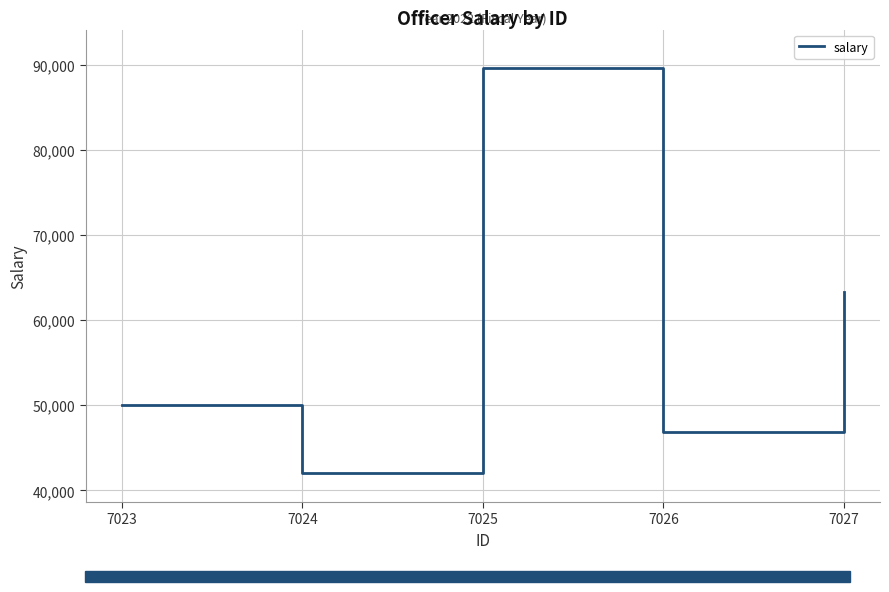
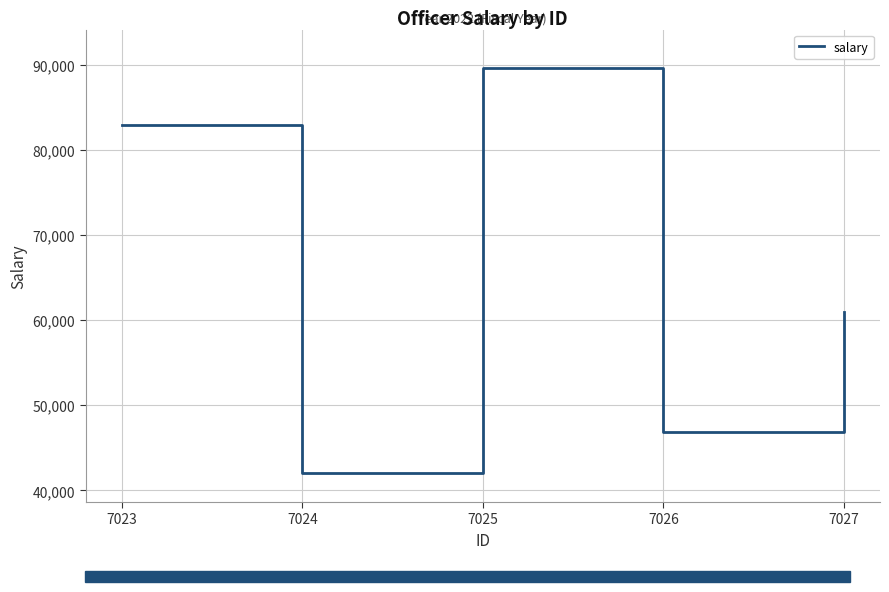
7023: 50,000 -> 83,000
7027: 63,000 -> 61,000
